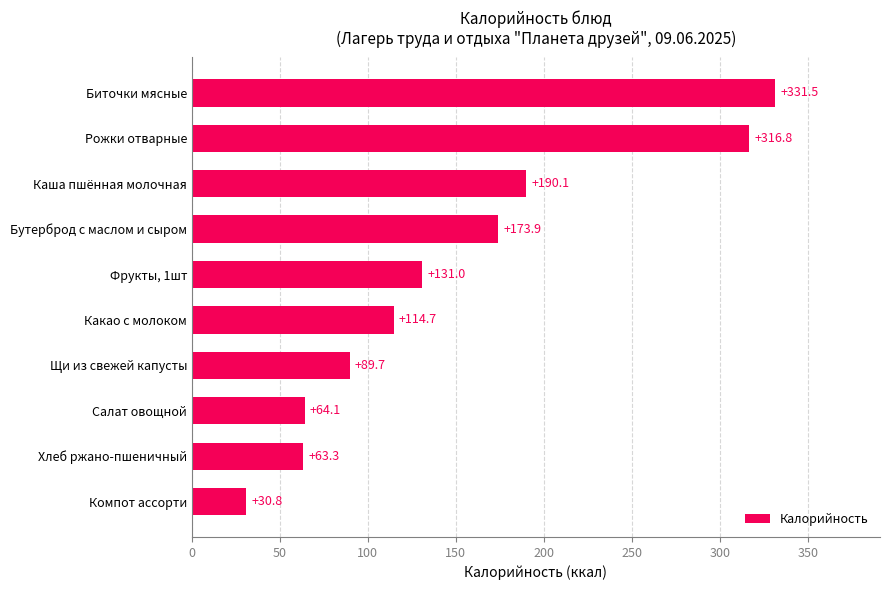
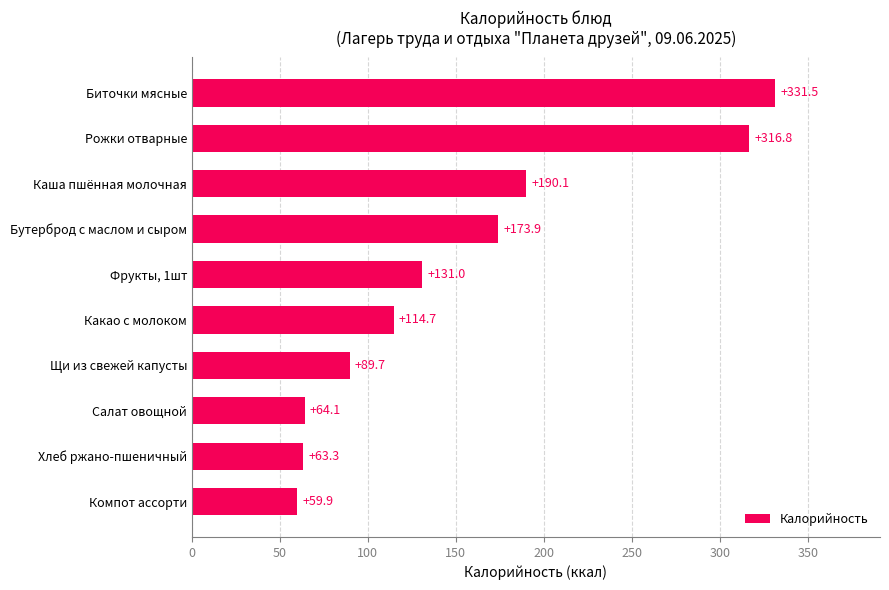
Компот ассорти: +30.8 -> +59.9
